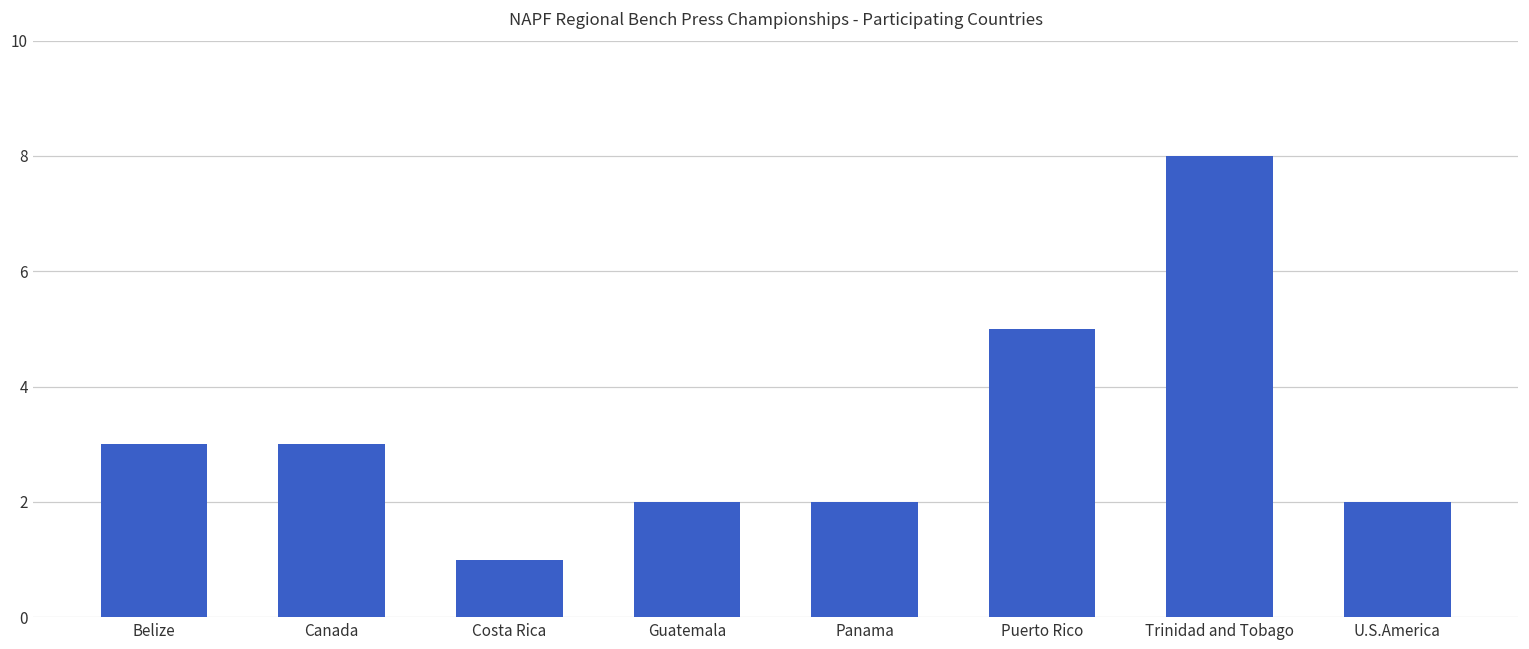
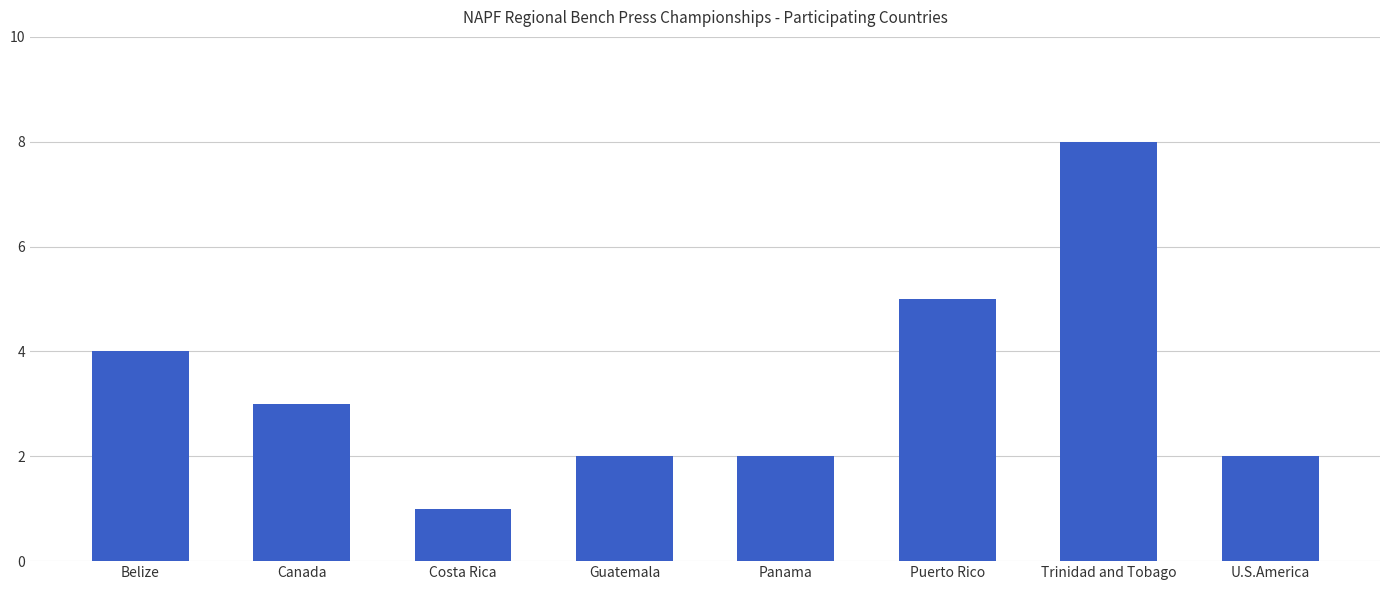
Belize: 3 -> 4
